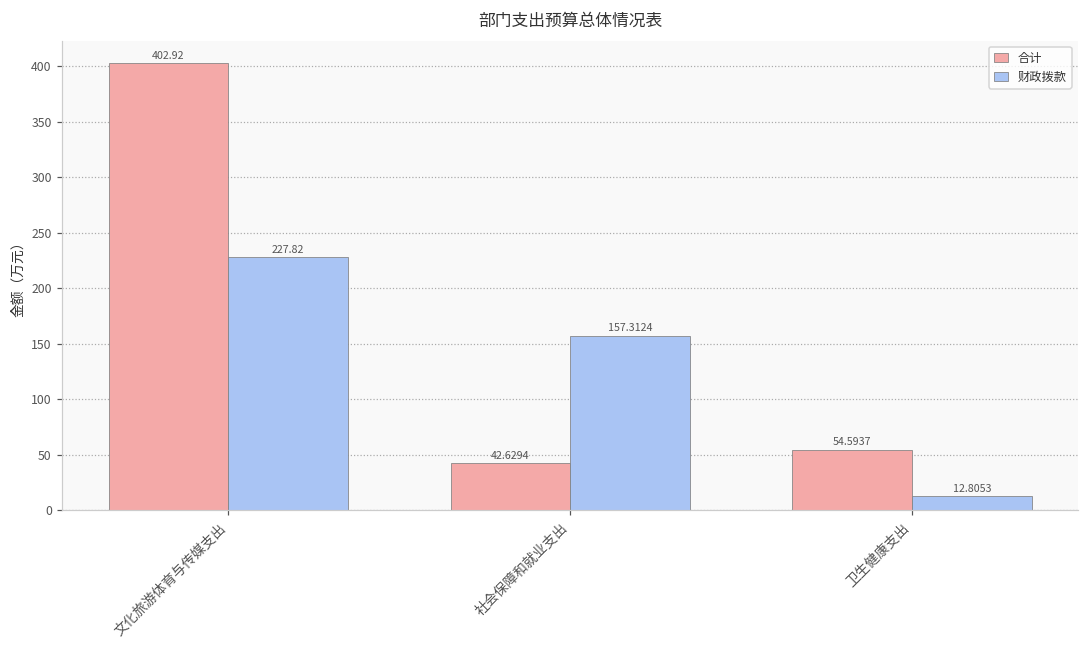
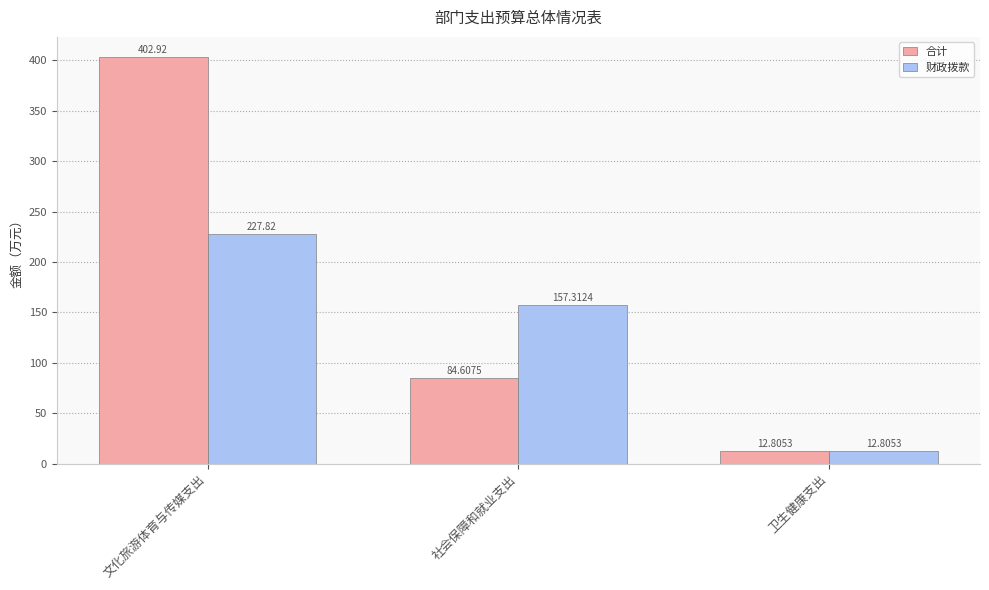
合计, 社会保障和就业支出: 42.6294 -> 84.6075
合计, 卫生健康支出: 54.5937 -> 12.8053
